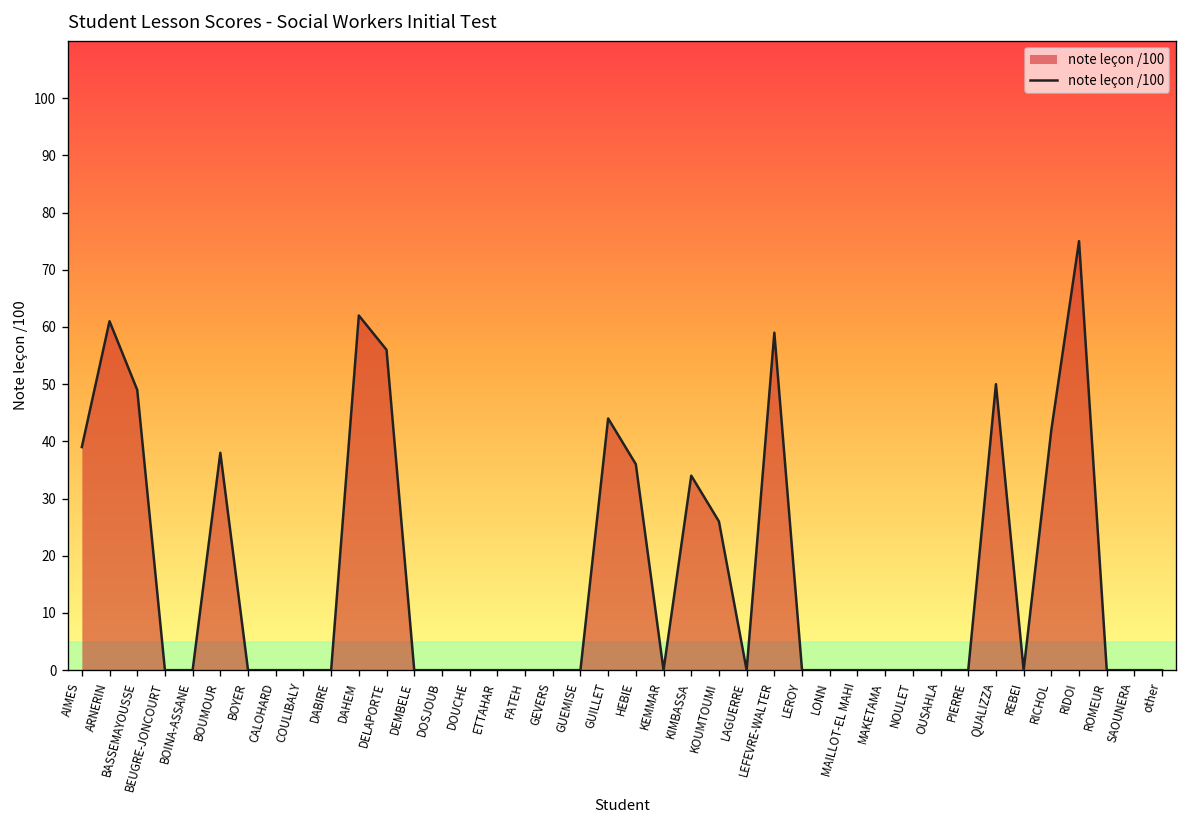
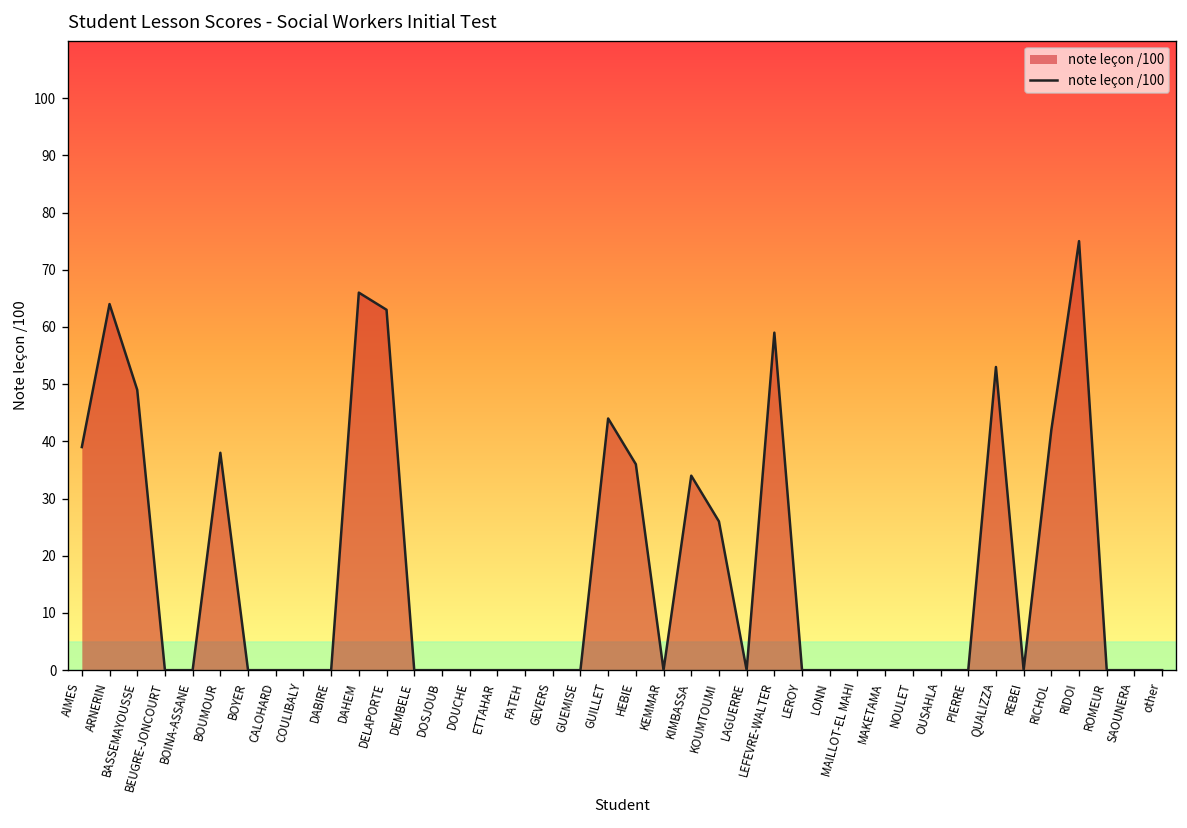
ARNERIN: 61 -> 64
DAHEM: 62 -> 66
DELAPORTE: 56 -> 63
QUALIZZA: 50 -> 53
